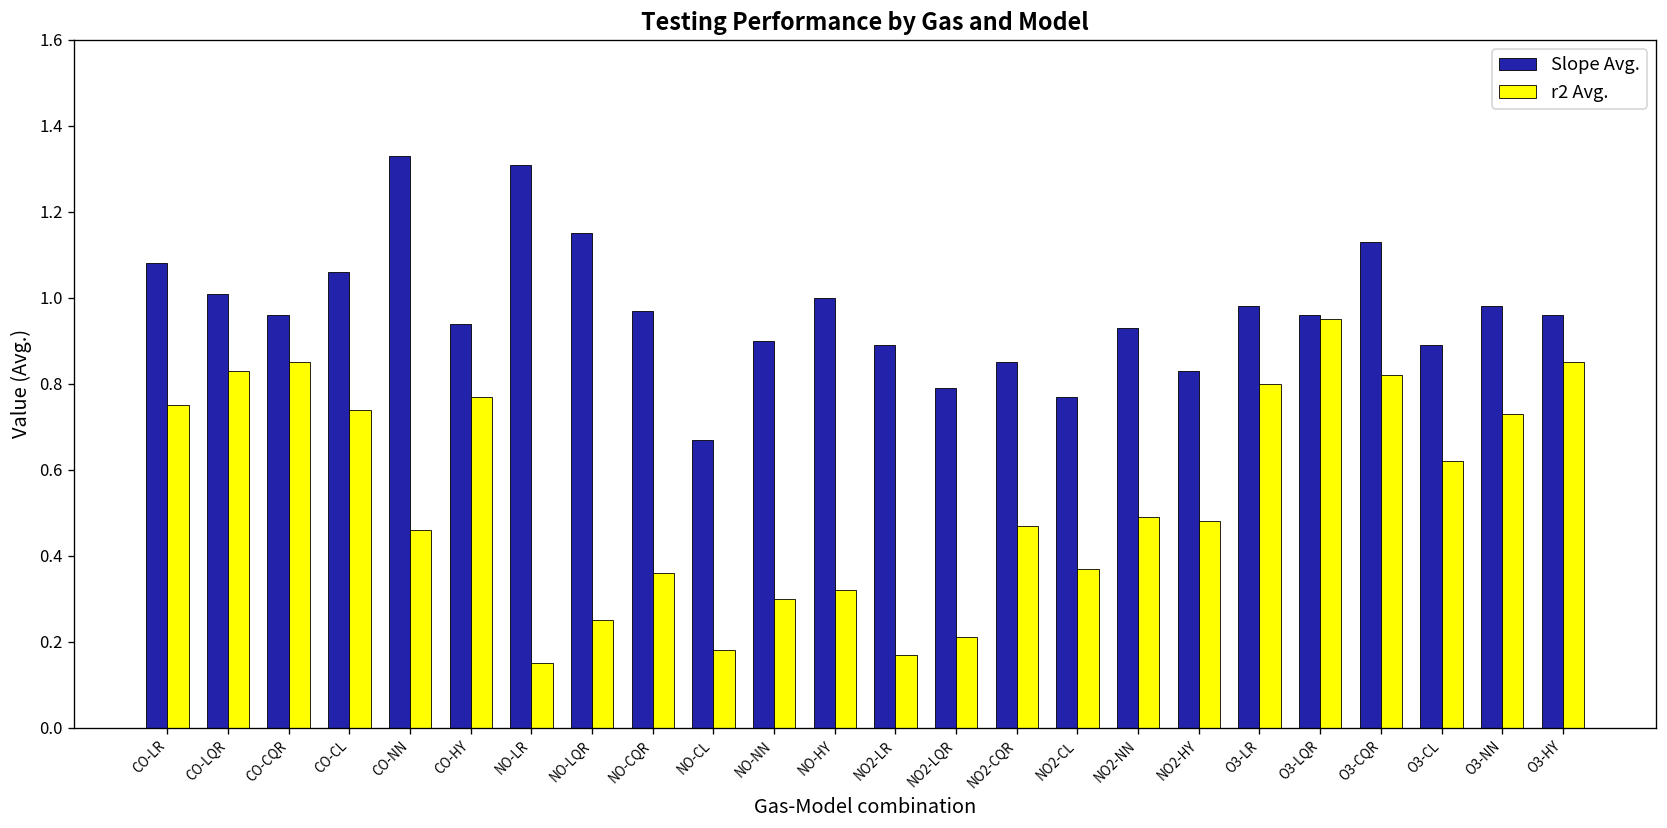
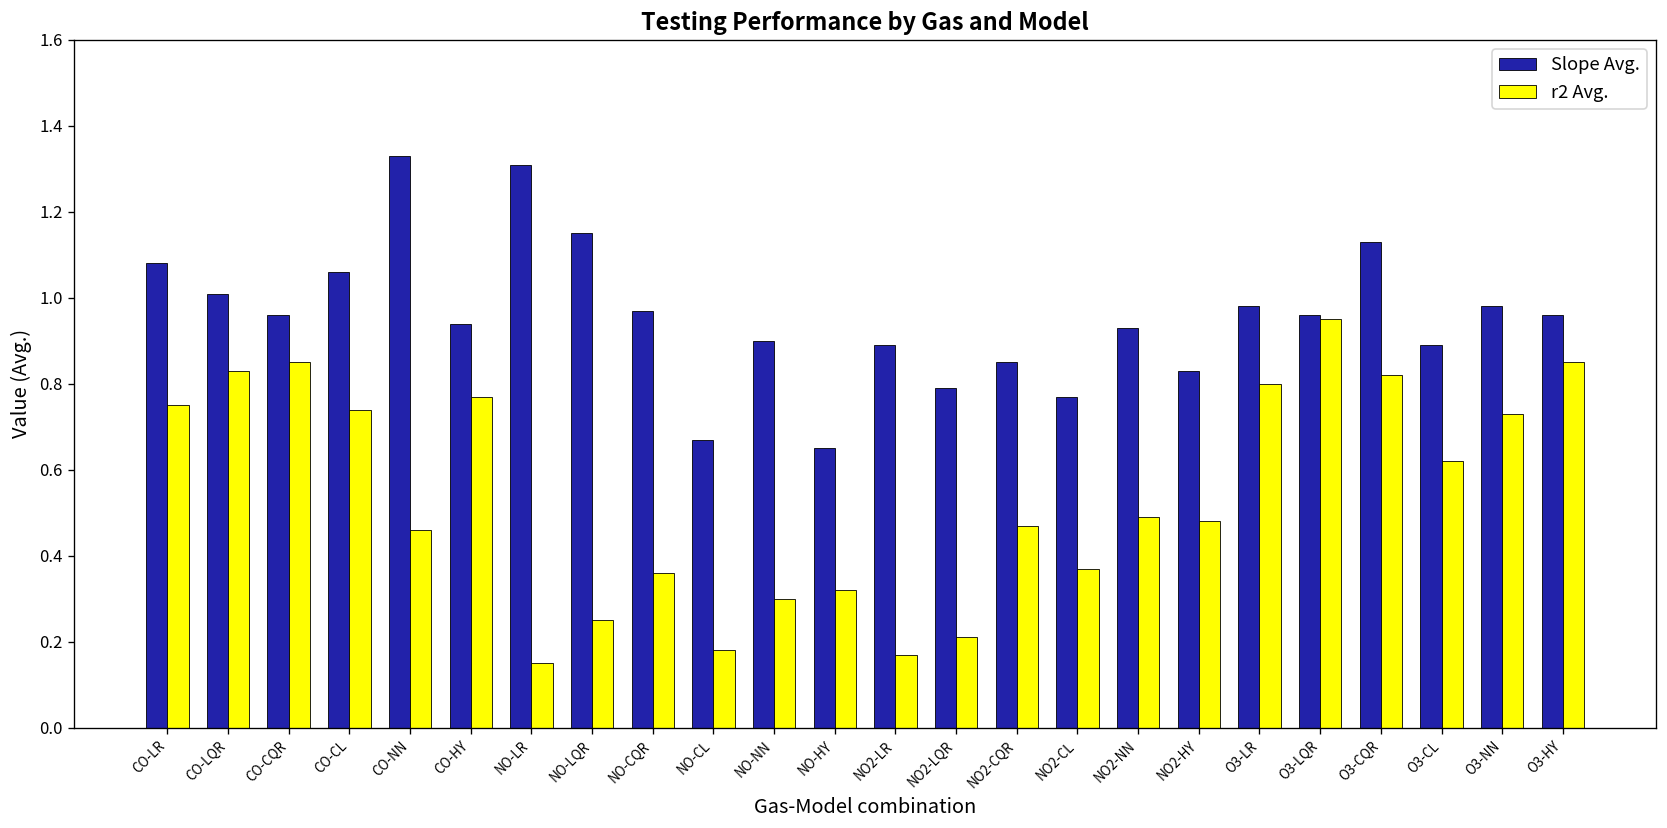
Slope Avg., NO-HY: 1.00 -> 0.65
